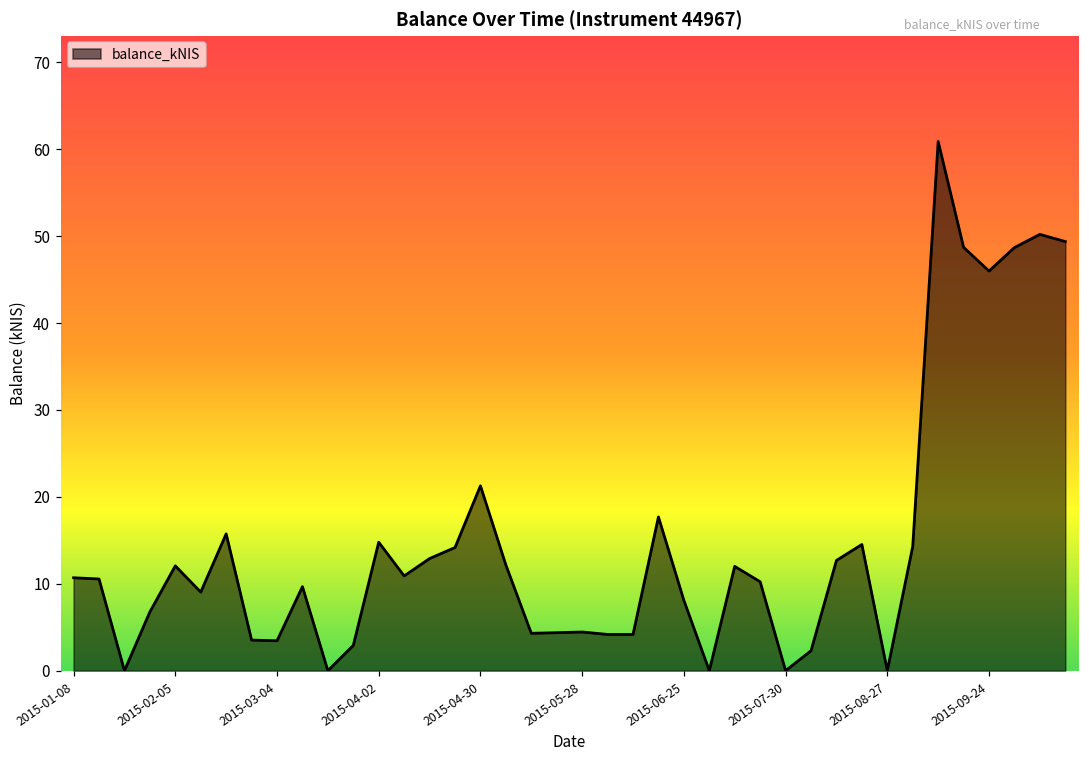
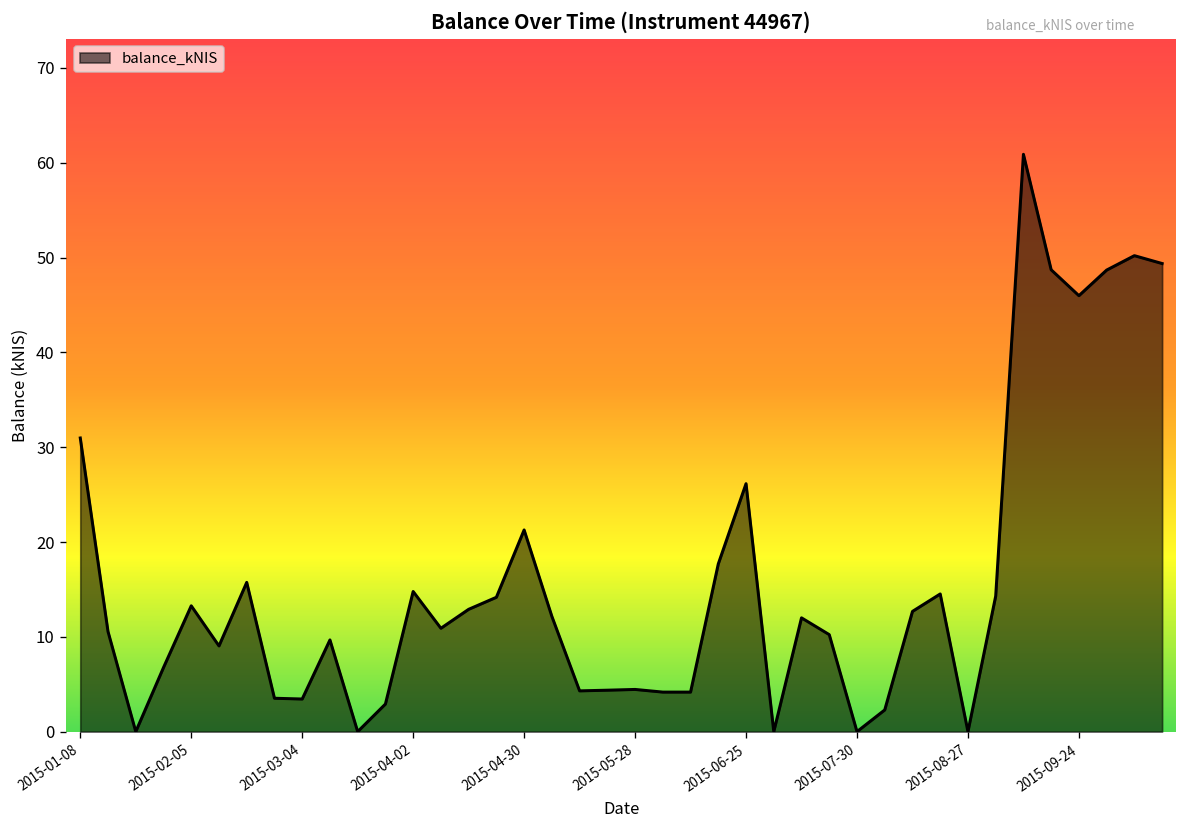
2015-01-08: 11 -> 31
2015-02-05: 12 -> 13
2015-06-25: 8 -> 26
